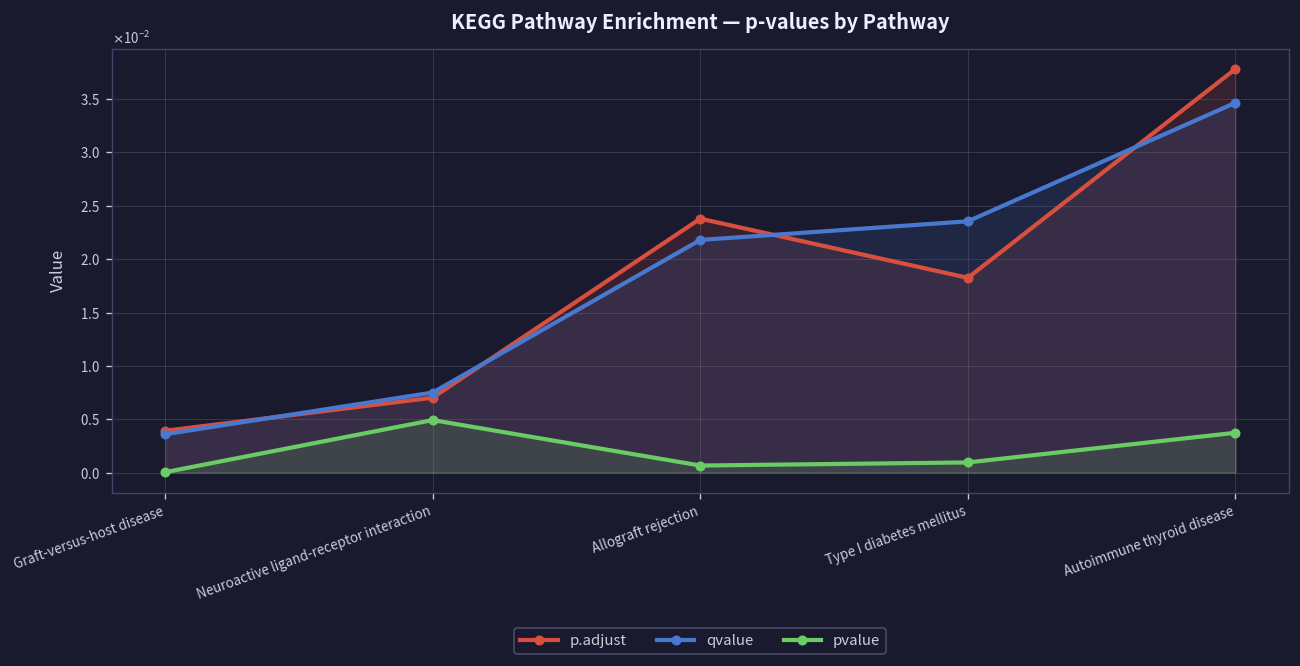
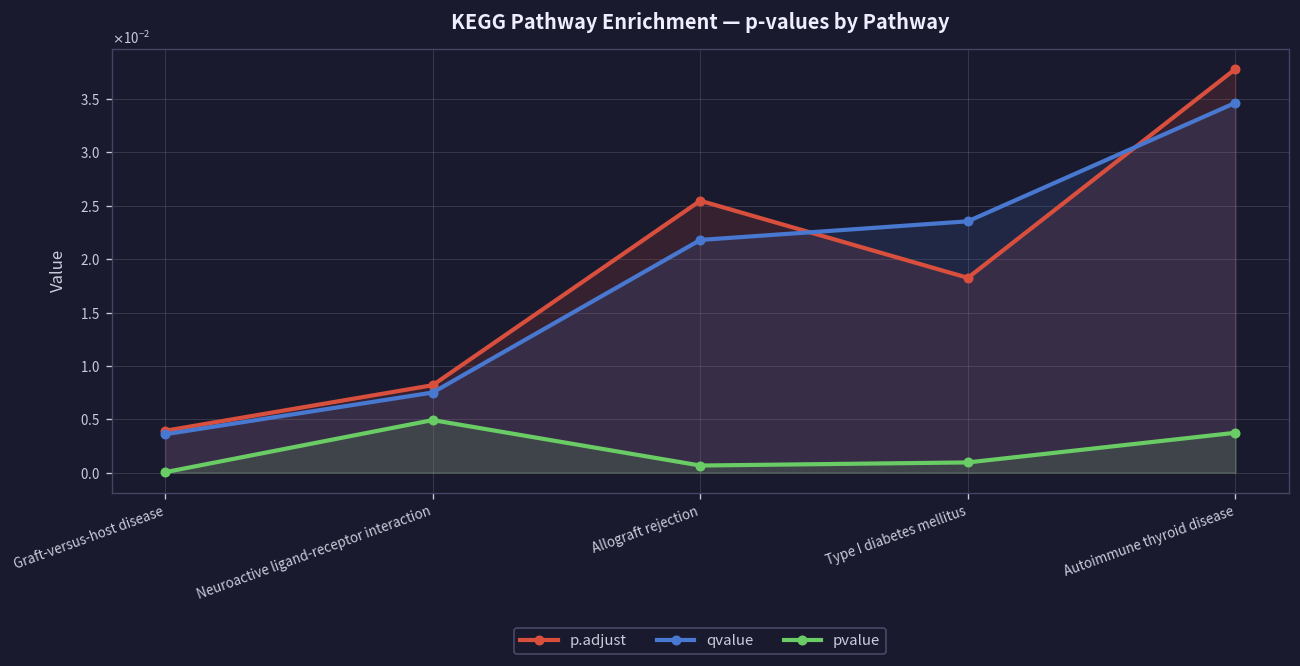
p.adjust, Neuroactive ligand-receptor interaction: 0.007 -> 0.008
p.adjust, Allograft rejection: 0.024 -> 0.025
